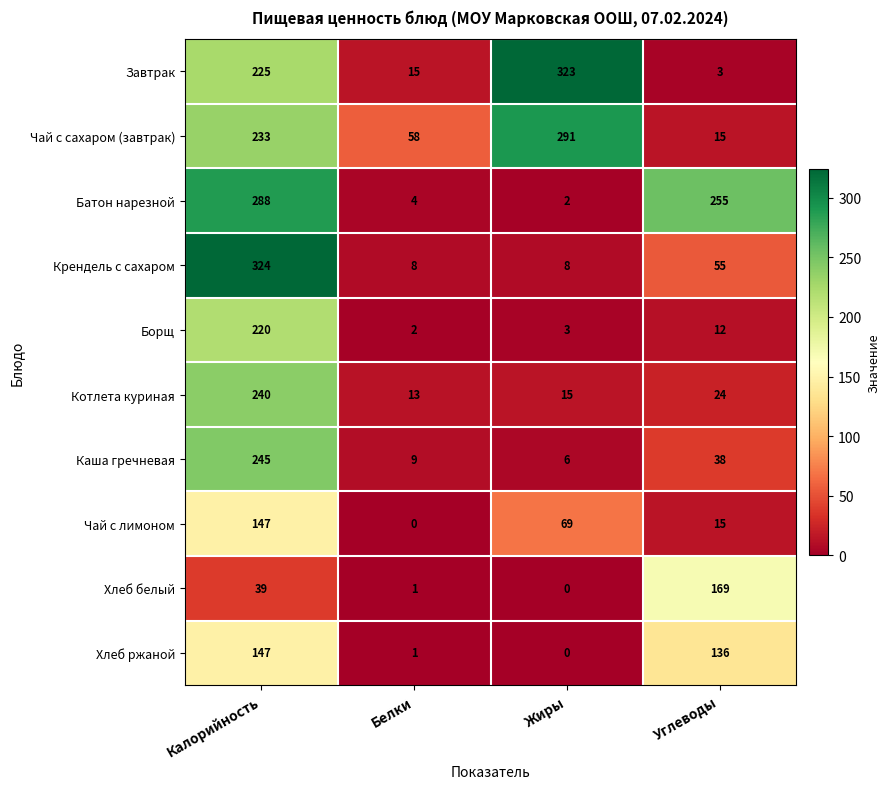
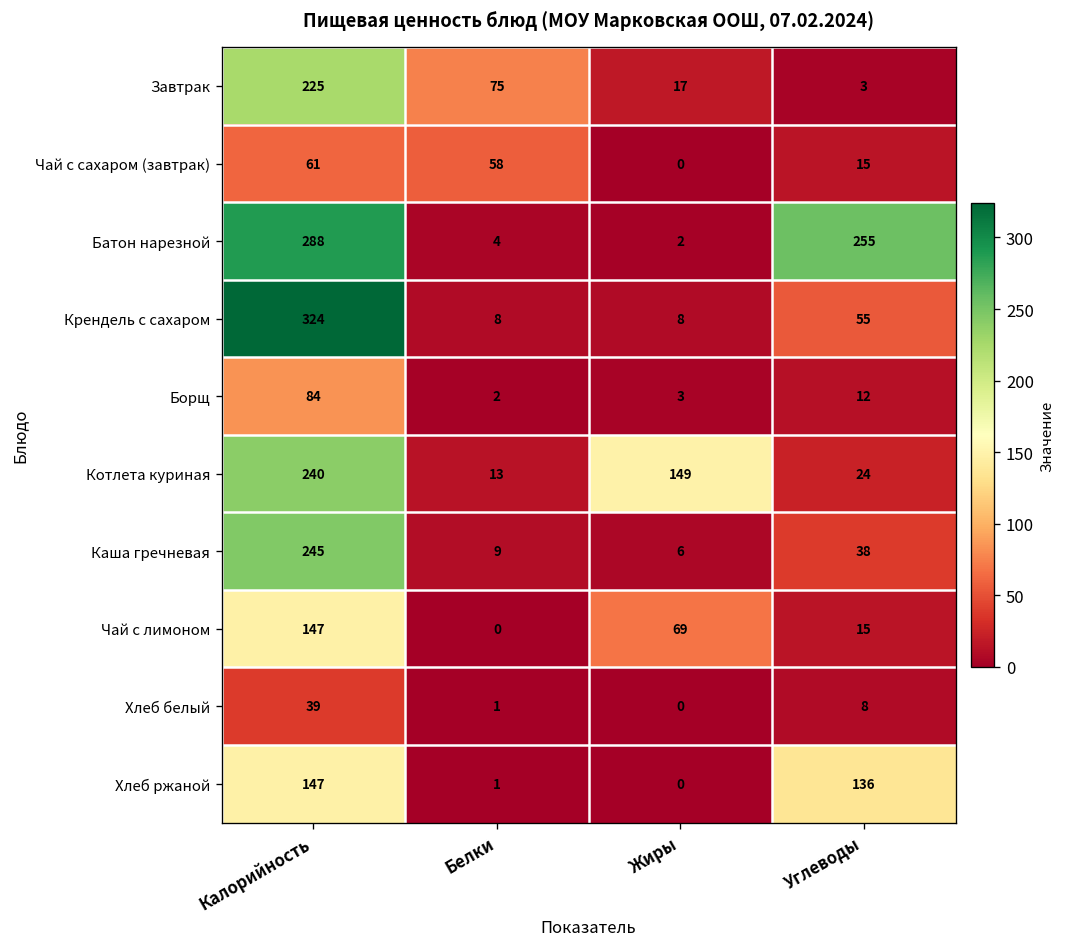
Завтрак, Белки: 15 -> 75
Завтрак, Жиры: 323 -> 17
Чай с сахаром (завтрак), Калорийность: 233 -> 61
Чай с сахаром (завтрак), Жиры: 291 -> 0
Борщ, Калорийность: 220 -> 84
Котлета куриная, Жиры: 15 -> 149
Хлеб белый, Углеводы: 169 -> 8
